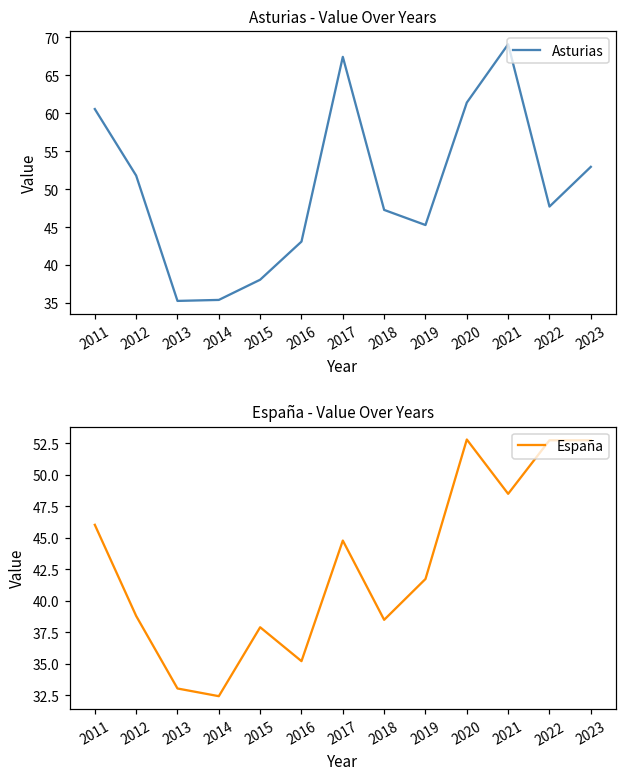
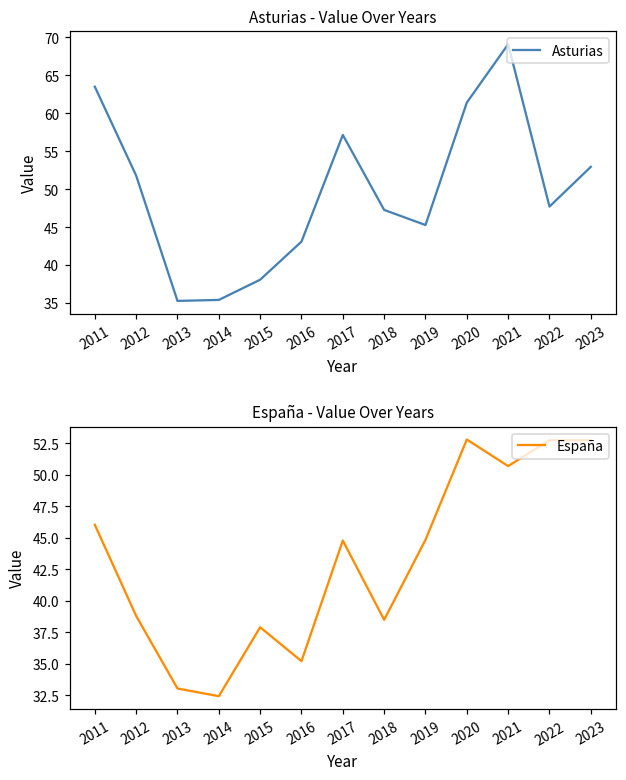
Asturias - Value Over Years, 2011: 61 -> 63
Asturias - Value Over Years, 2017: 67 -> 57
España - Value Over Years, 2019: 41.7 -> 44.9
España - Value Over Years, 2021: 48.5 -> 50.7
